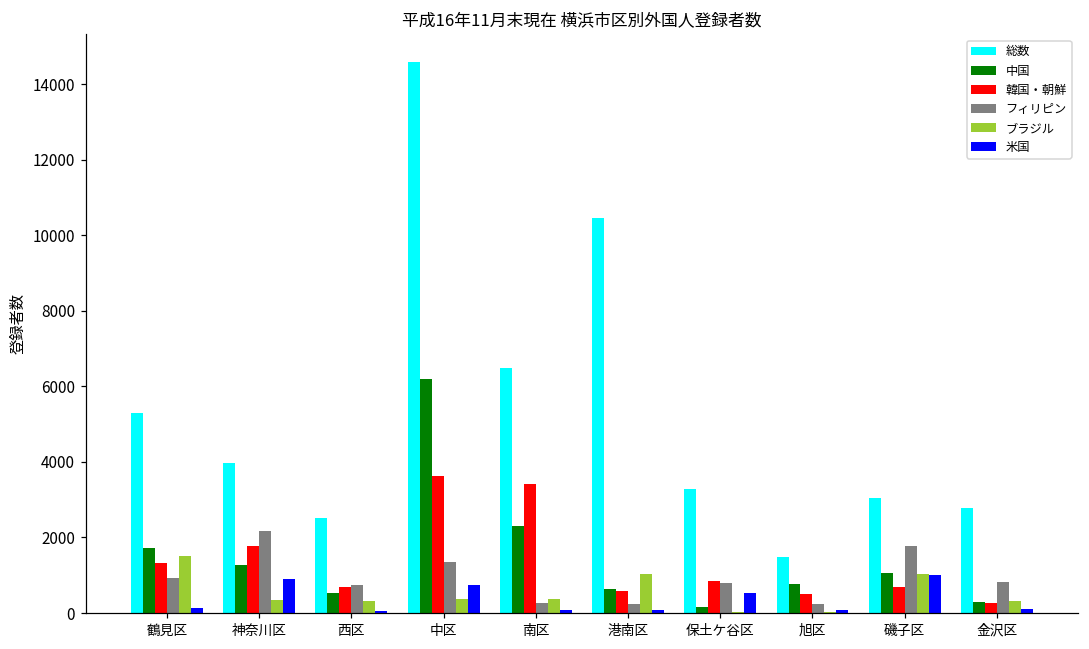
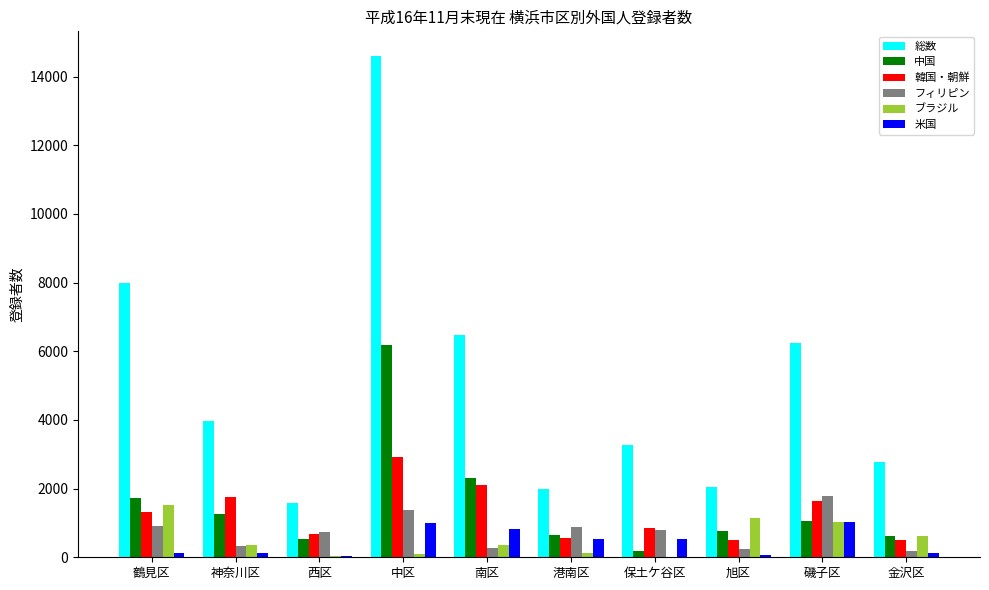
総数, 鶴見区: 5300 -> 8000
フィリピン, 神奈川区: 2200 -> 300
米国, 神奈川区: 900 -> 100
総数, 西区: 2500 -> 1600
ブラジル, 西区: 300 -> 0
韓国・朝鮮, 中区: 3600 -> 2900
ブラジル, 中区: 400 -> 100
米国, 中区: 700 -> 1000
韓国・朝鮮, 南区: 3400 -> 2100
米国, 南区: 100 -> 800
総数, 港南区: 10500 -> 2000
フィリピン, 港南区: 200 -> 900
ブラジル, 港南区: 1000 -> 100
米国, 港南区: 100 -> 500
総数, 旭区: 1500 -> 2100
ブラジル, 旭区: 0 -> 1100
総数, 磯子区: 3000 -> 6200
韓国・朝鮮, 磯子区: 700 -> 1600
中国, 金沢区: 300 -> 600
韓国・朝鮮, 金沢区: 300 -> 500
フィリピン, 金沢区: 800 -> 200
ブラジル, 金沢区: 300 -> 600
